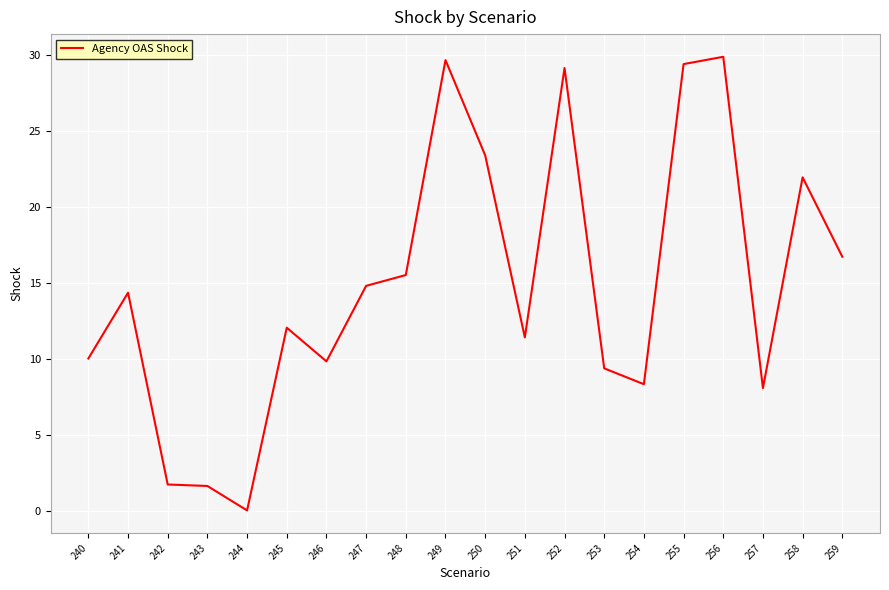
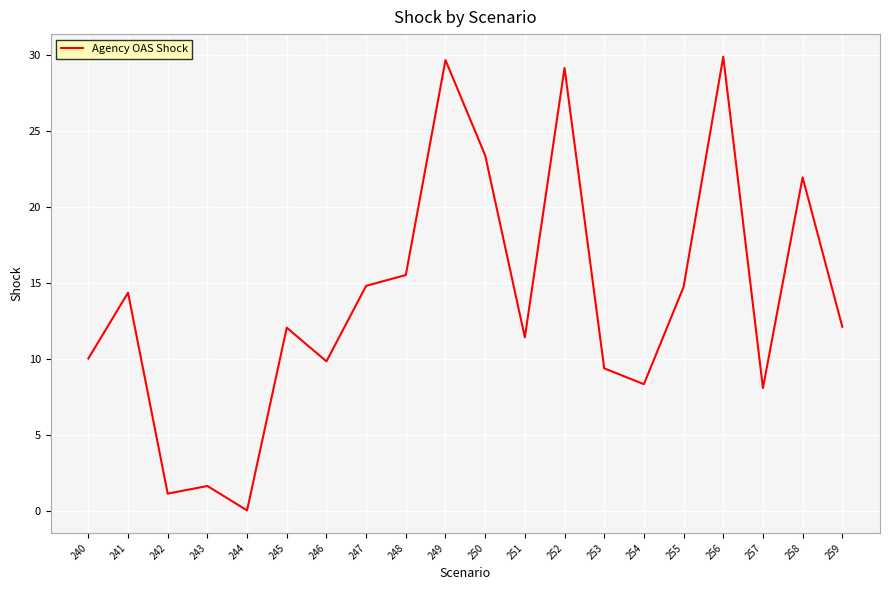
242: 1.7 -> 1.1
255: 29.4 -> 14.7
259: 16.7 -> 12.1
